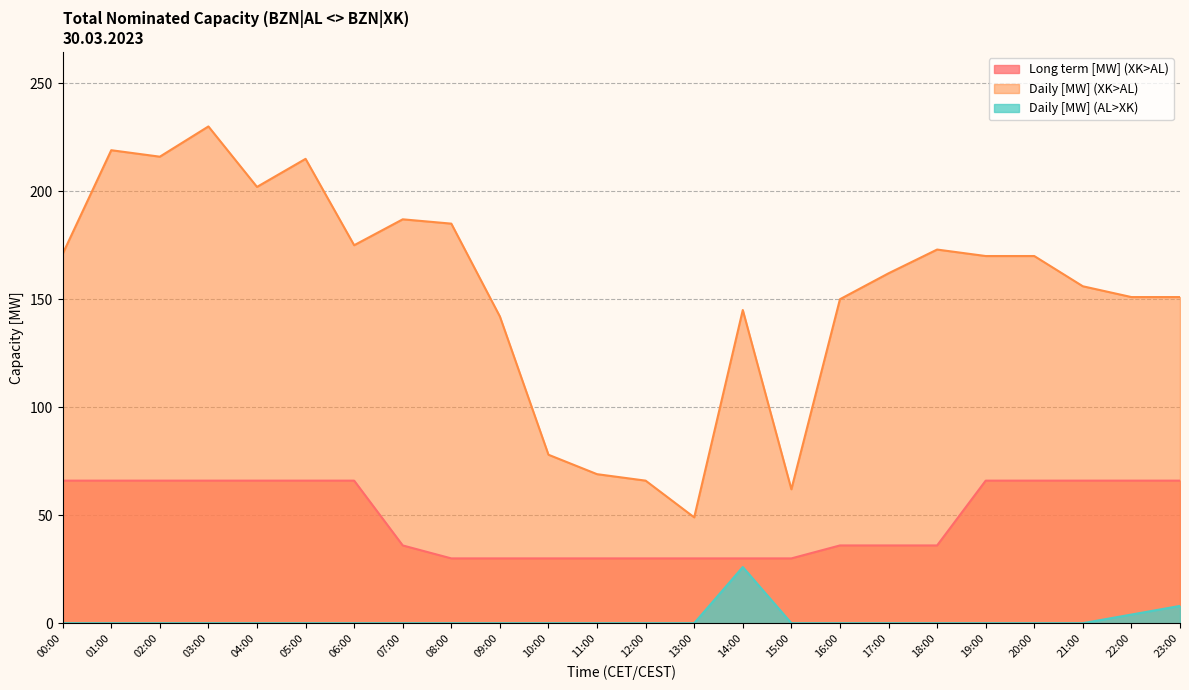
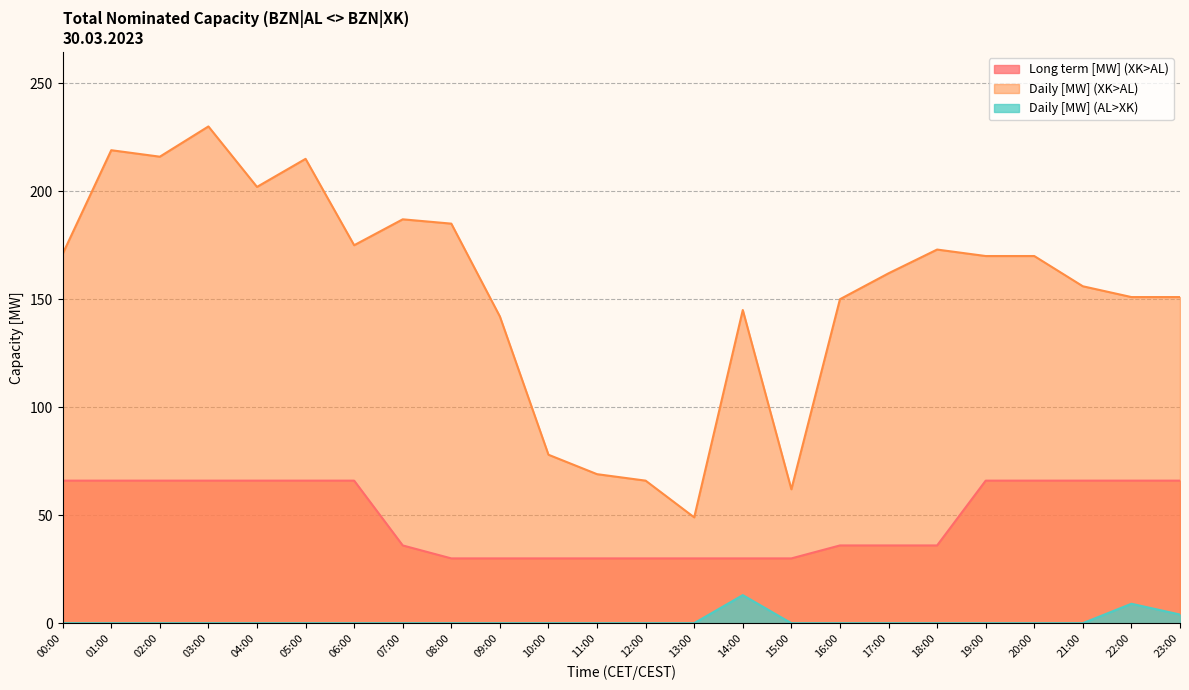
Daily [MW] (AL>XK), 14:00: 26 -> 13
Daily [MW] (AL>XK), 22:00: 4 -> 9
Daily [MW] (AL>XK), 23:00: 8 -> 4
